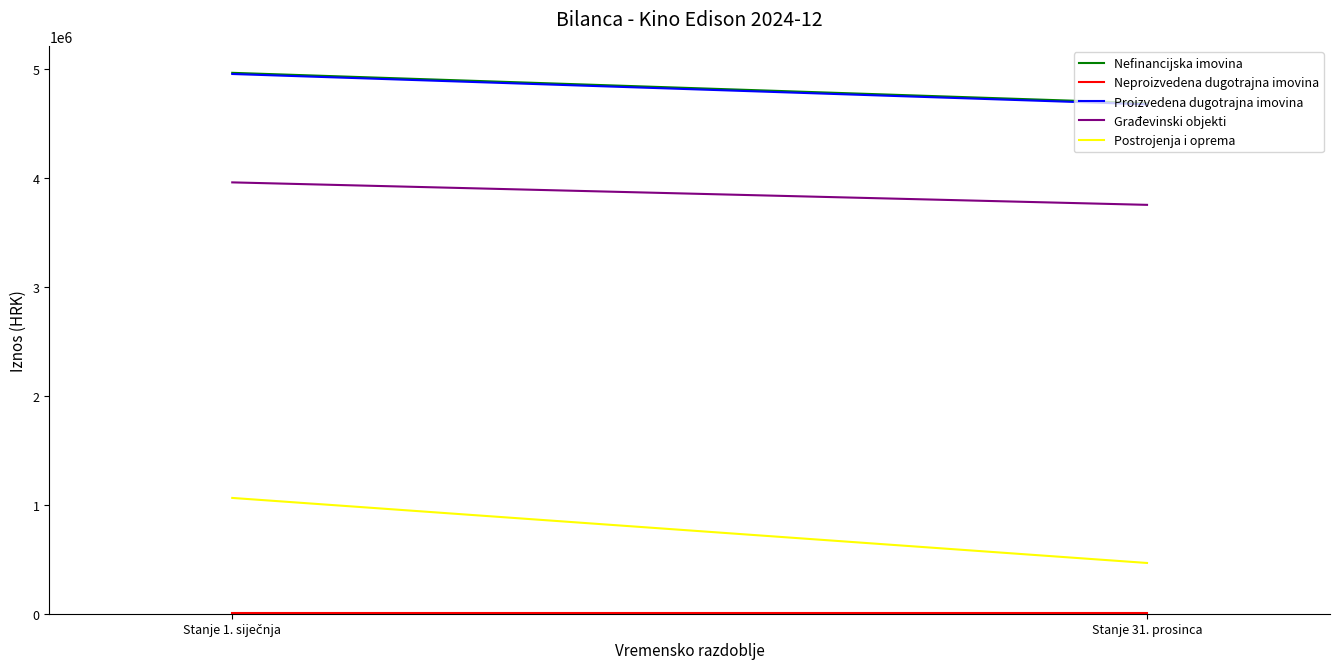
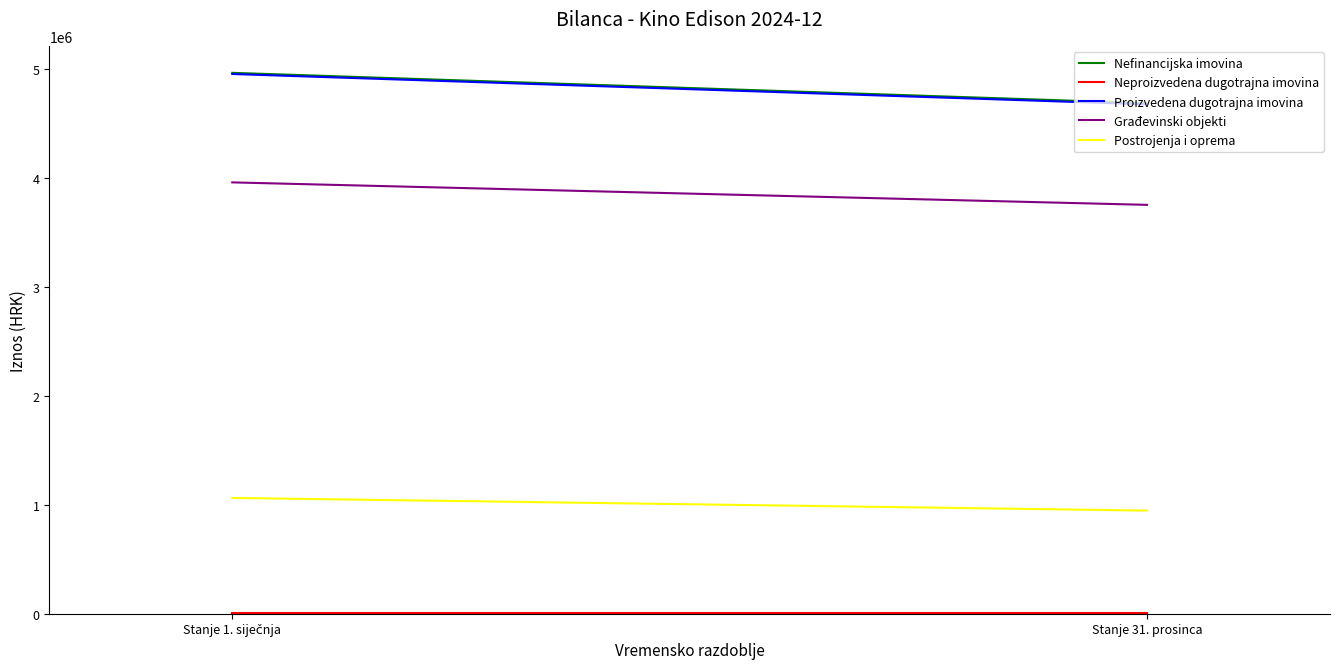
Postrojenja i oprema, Stanje 31. prosinca: 470000 -> 950000
